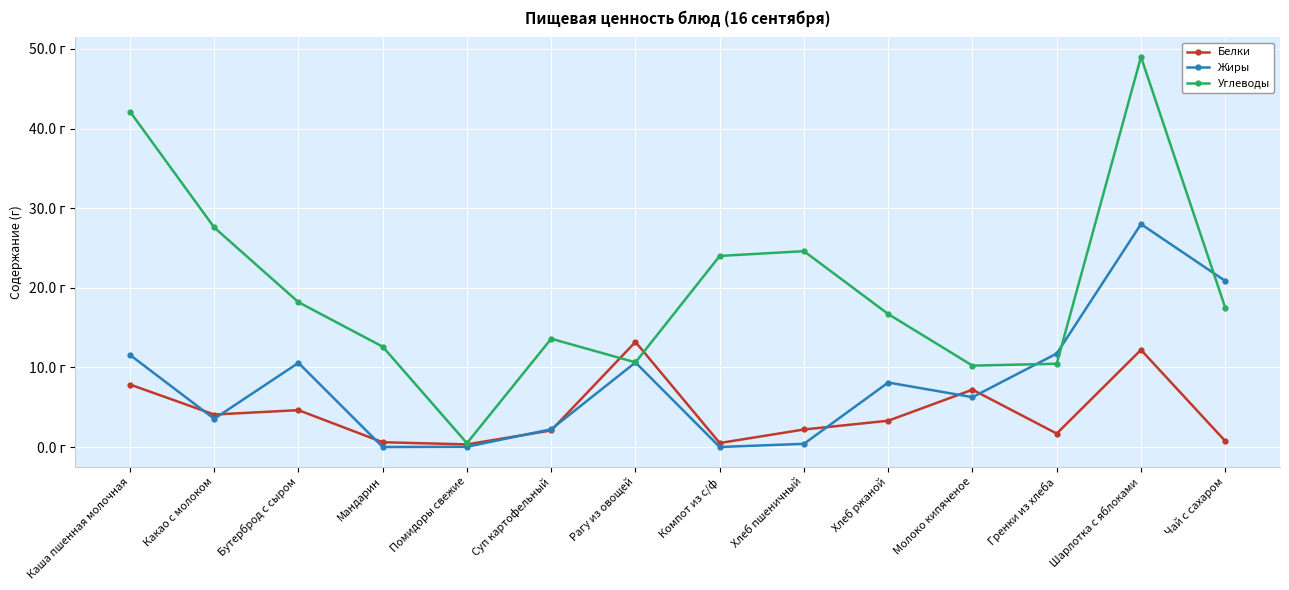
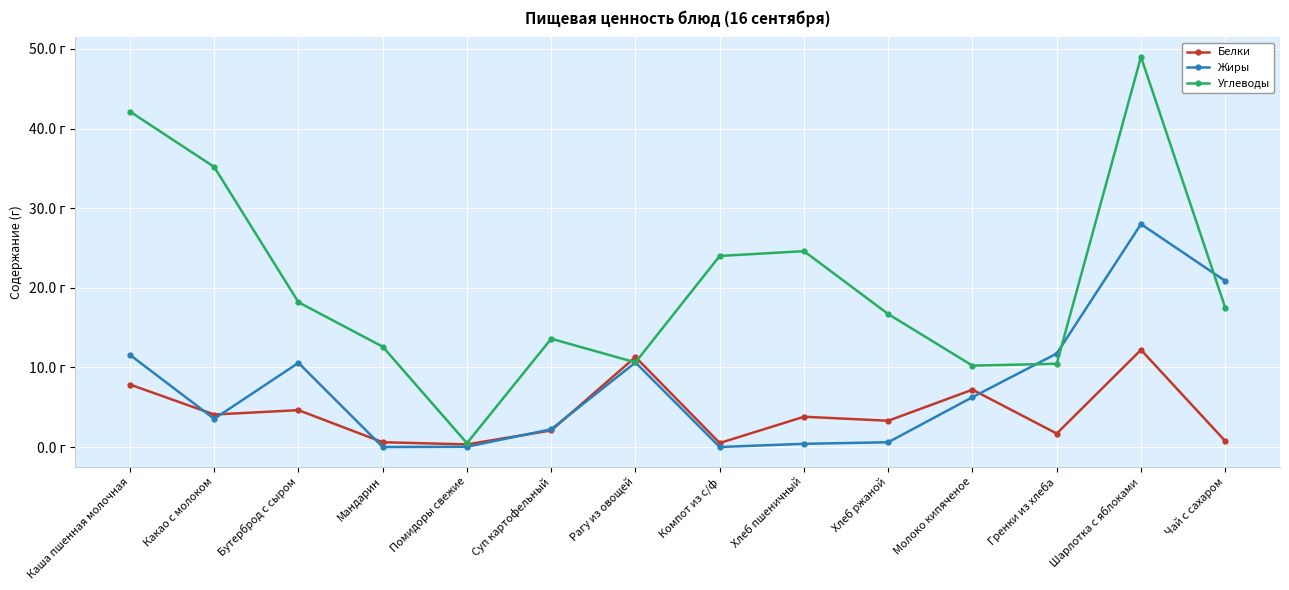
Углеводы, Какао с молоком: 28 г -> 35 г
Белки, Рагу из овощей: 13 г -> 11 г
Белки, Хлеб пшеничный: 2 г -> 4 г
Жиры, Хлеб ржаной: 8 г -> 1 г
